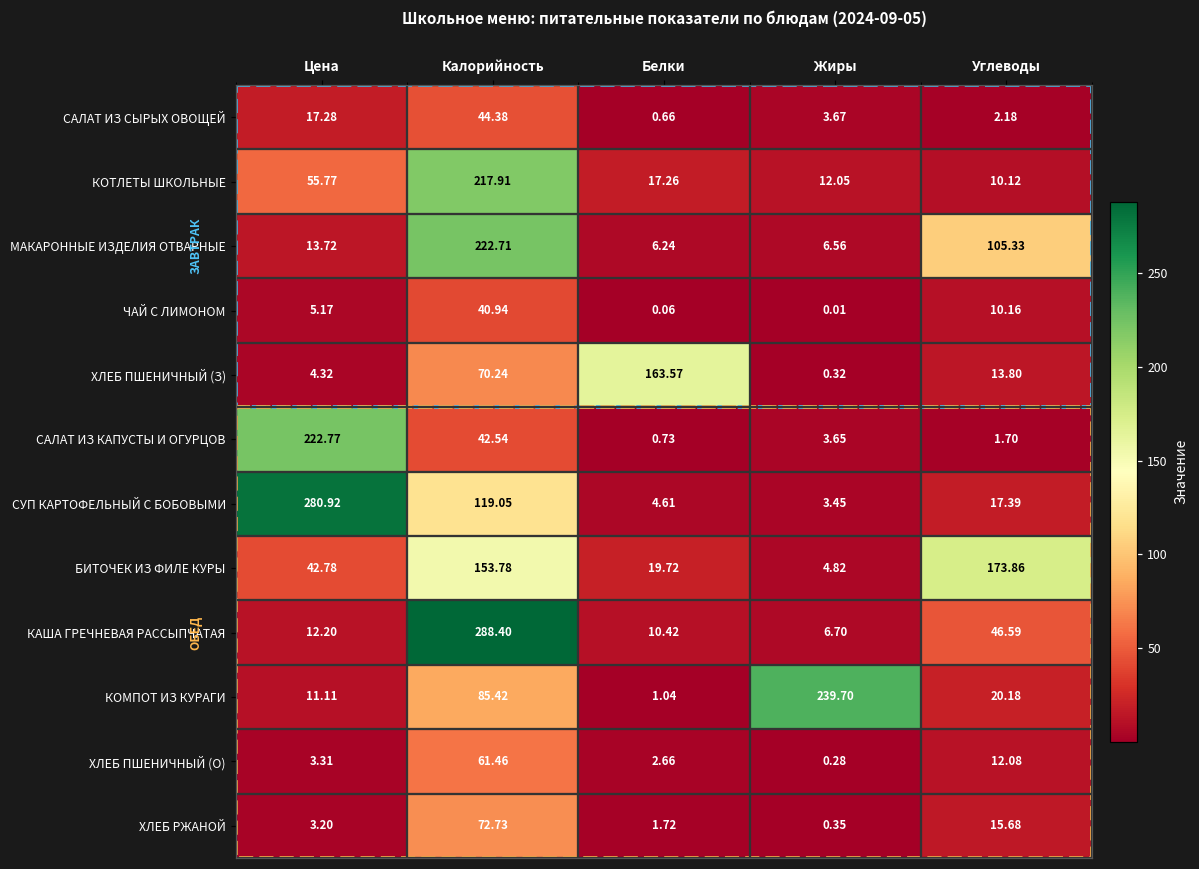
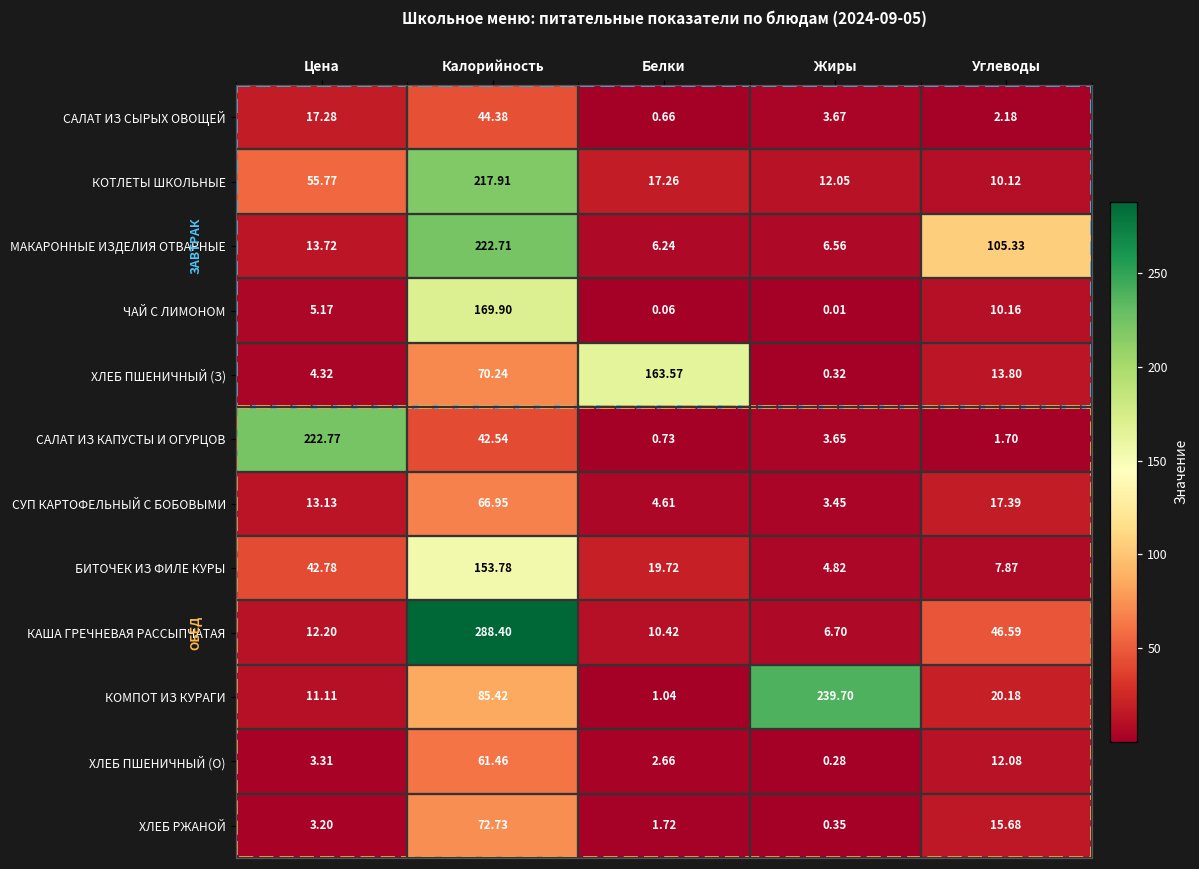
ЧАЙ С ЛИМОНОМ, Калорийность: 40.94 -> 169.90
СУП КАРТОФЕЛЬНЫЙ С БОБОВЫМИ, Цена: 280.92 -> 13.13
СУП КАРТОФЕЛЬНЫЙ С БОБОВЫМИ, Калорийность: 119.05 -> 66.95
БИТОЧЕК ИЗ ФИЛЕ КУРЫ, Углеводы: 173.86 -> 7.87
